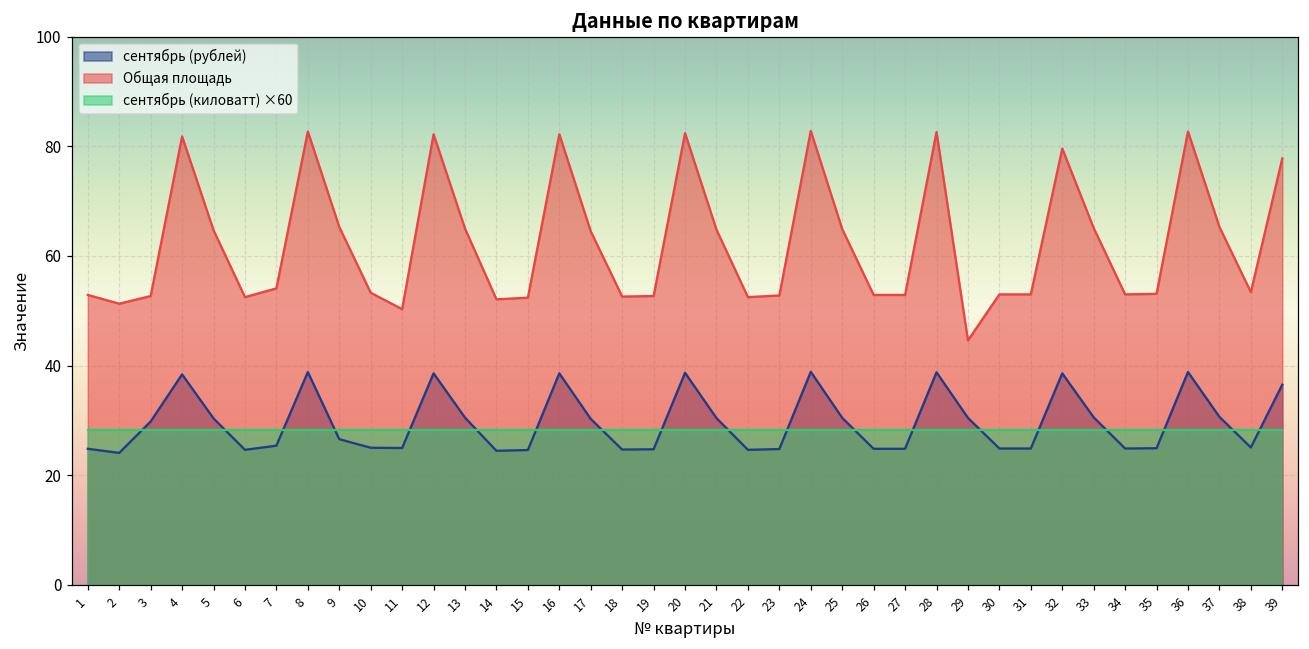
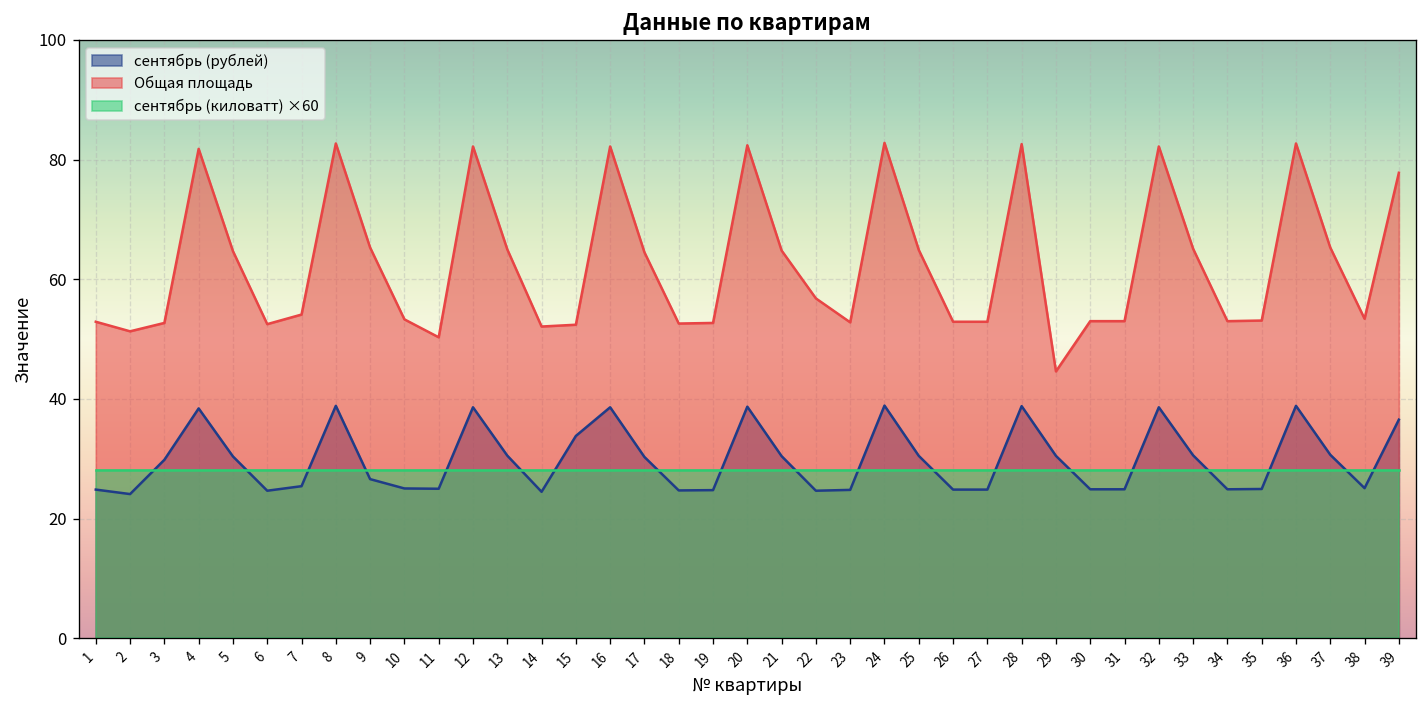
сентябрь (рублей), 15: 25 -> 34
Общая площадь, 22: 53 -> 57
Общая площадь, 32: 80 -> 82
